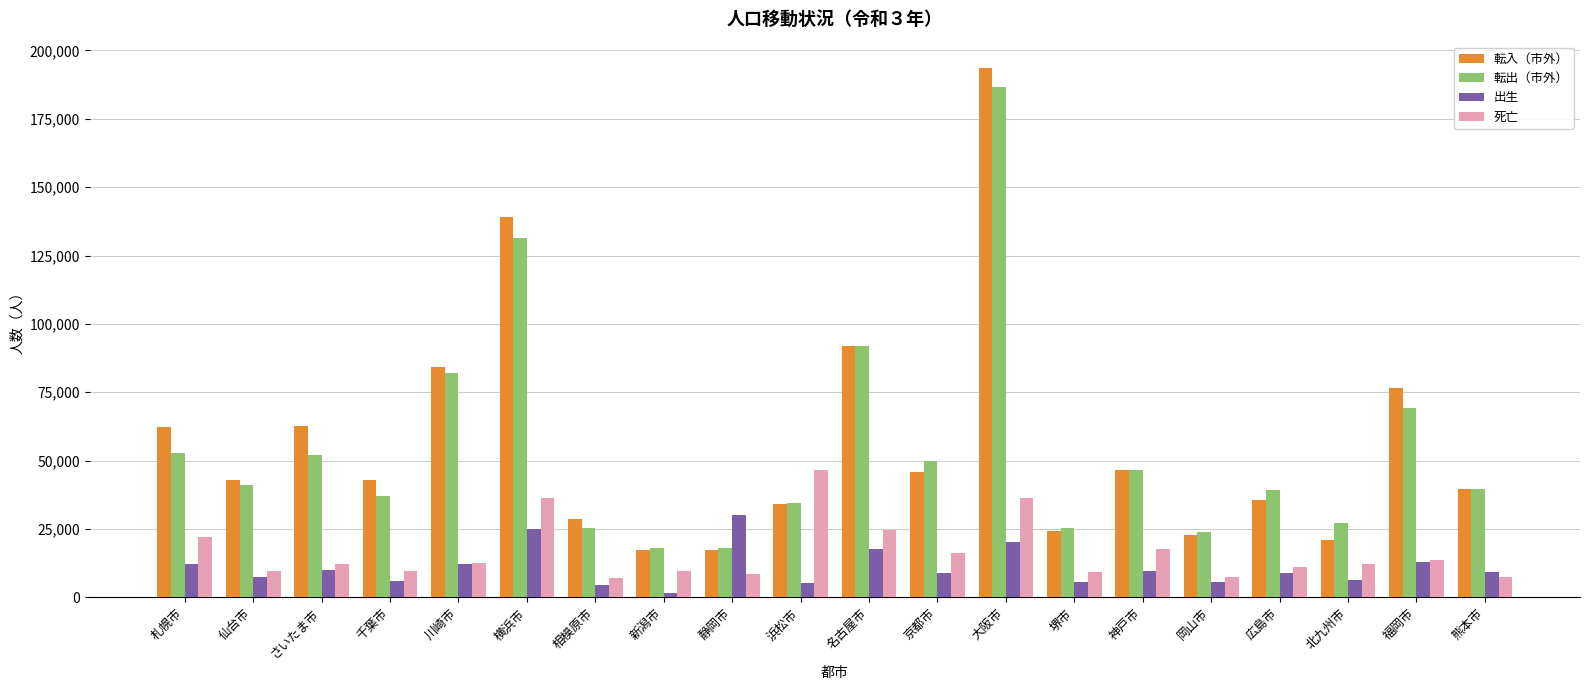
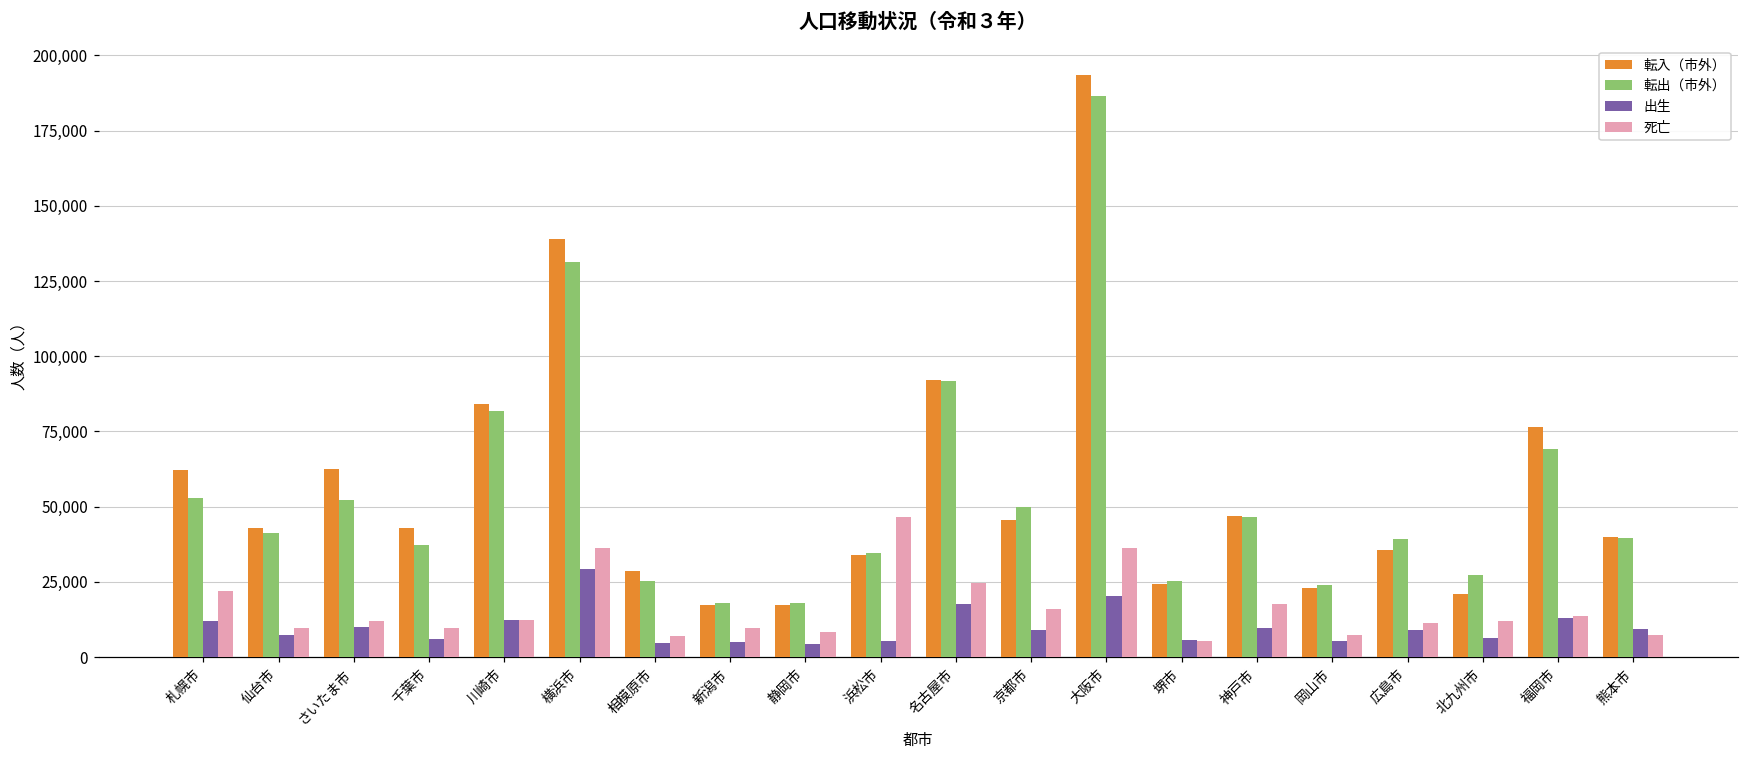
出生, 横浜市: 25,000 -> 29,000
出生, 新潟市: 2,000 -> 5,000
出生, 静岡市: 30,000 -> 4,000
死亡, 堺市: 9,000 -> 5,000
